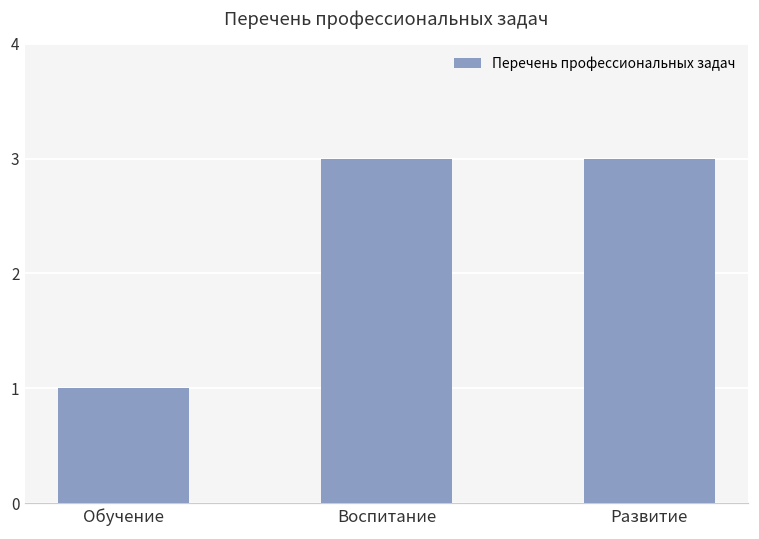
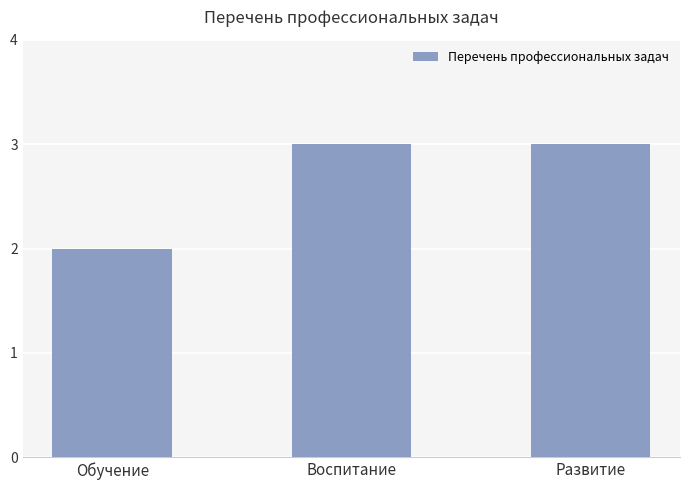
Обучение: 1 -> 2
